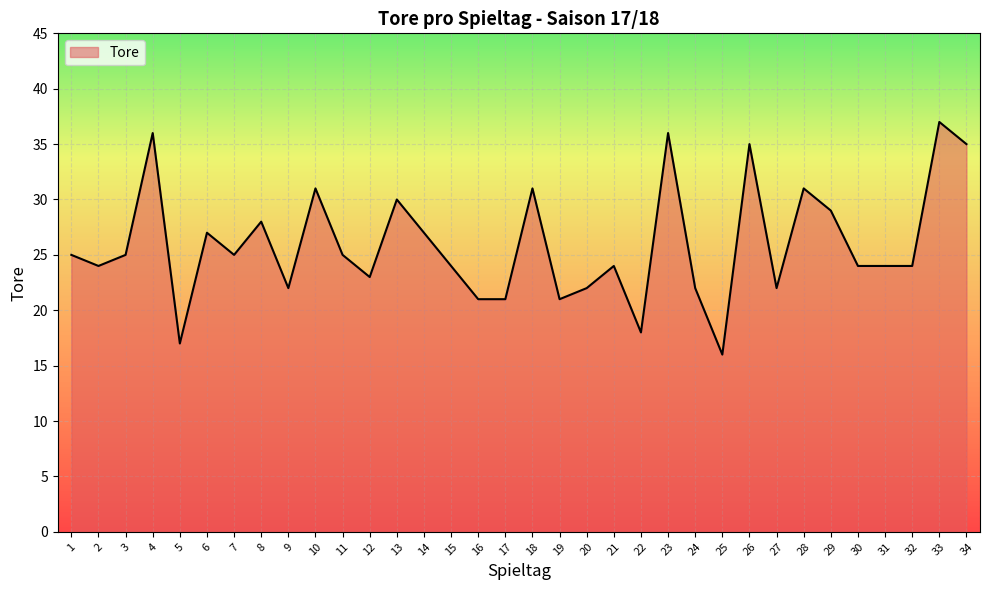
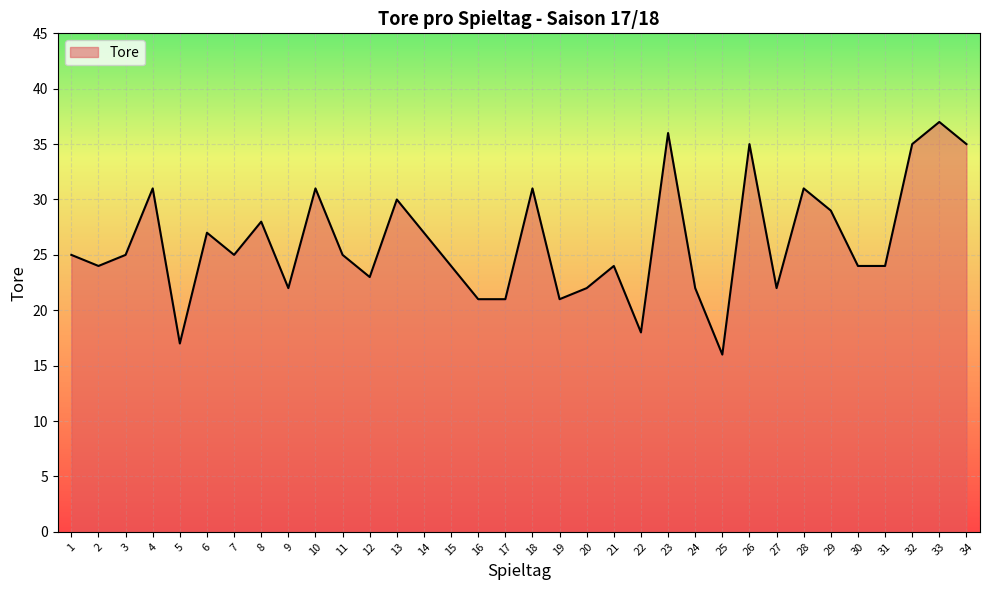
4: 36 -> 31
32: 24 -> 35
